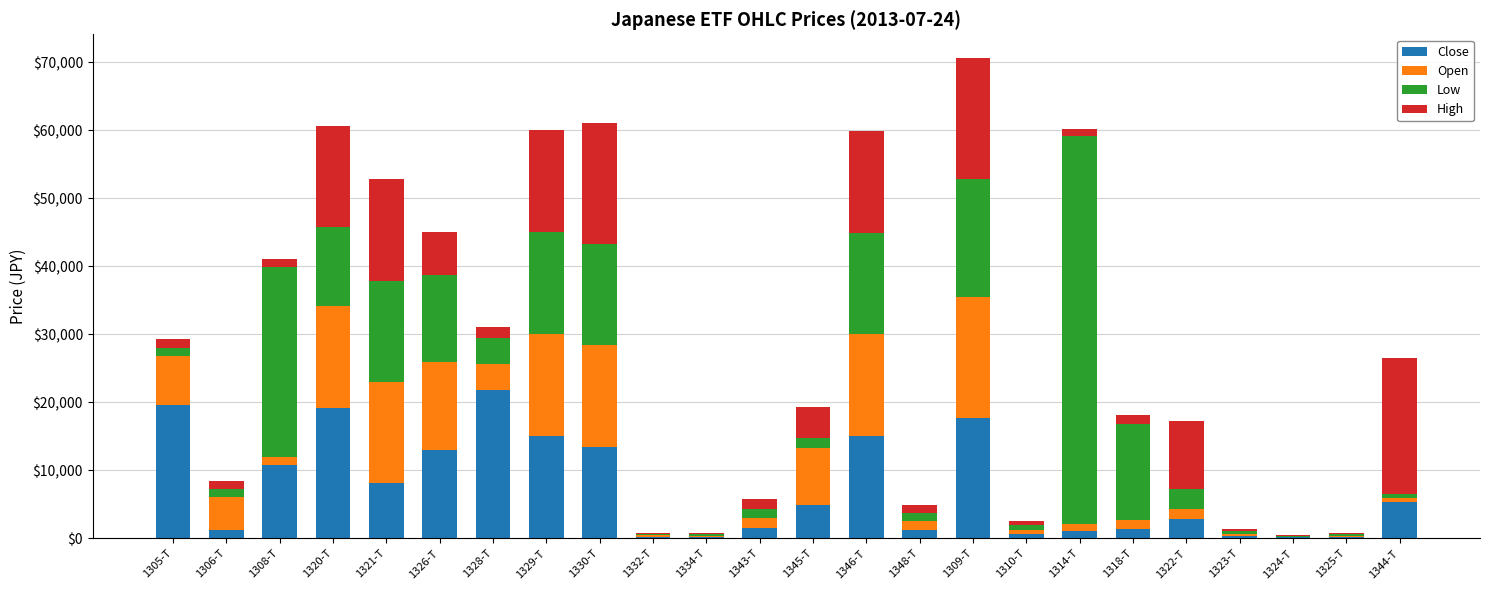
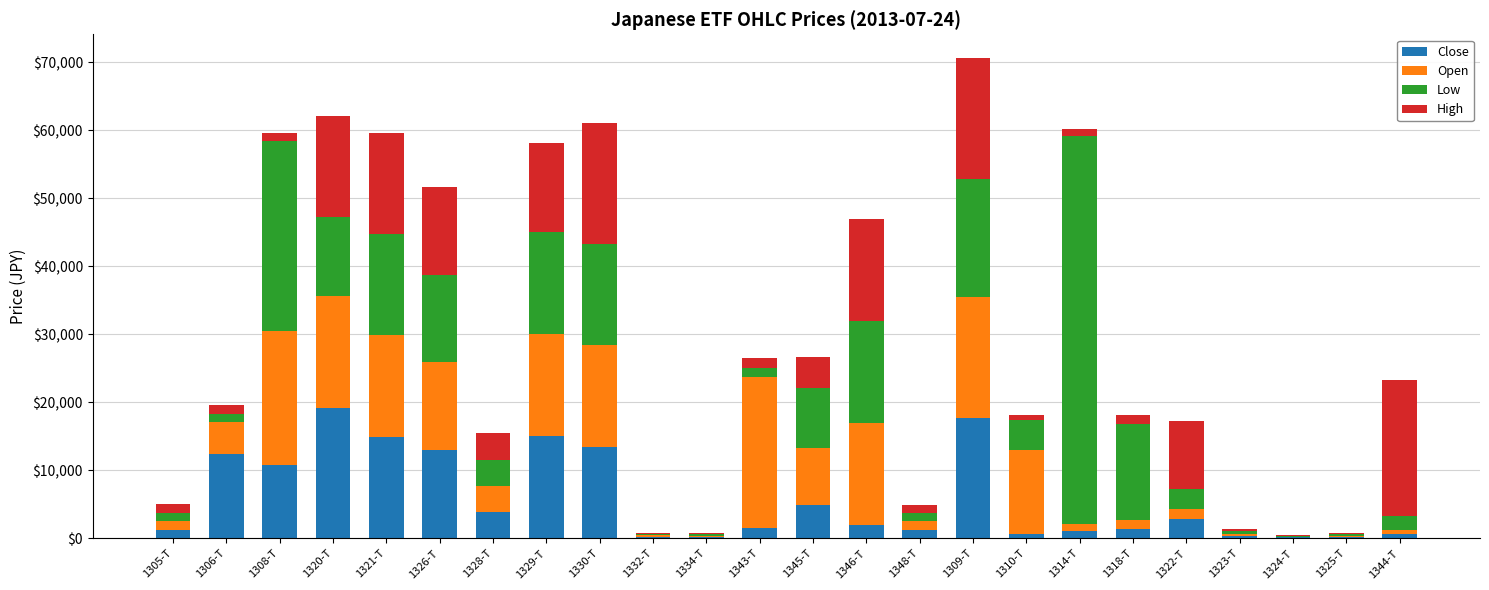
Close, 1305-T: $20,000 -> $1,000
Open, 1305-T: $7,000 -> $1,000
Close, 1306-T: $1,000 -> $12,000
Open, 1308-T: $1,000 -> $20,000
Open, 1320-T: $15,000 -> $16,000
Close, 1321-T: $8,000 -> $15,000
High, 1326-T: $6,000 -> $13,000
Close, 1328-T: $22,000 -> $4,000
High, 1328-T: $2,000 -> $4,000
High, 1329-T: $15,000 -> $13,000
Open, 1343-T: $1,000 -> $22,000
Low, 1345-T: $1,000 -> $9,000
Close, 1346-T: $15,000 -> $2,000
Open, 1310-T: $1,000 -> $12,000
Low, 1310-T: $1,000 -> $4,000
Close, 1344-T: $5,000 -> $1,000
Low, 1344-T: $1,000 -> $2,000
